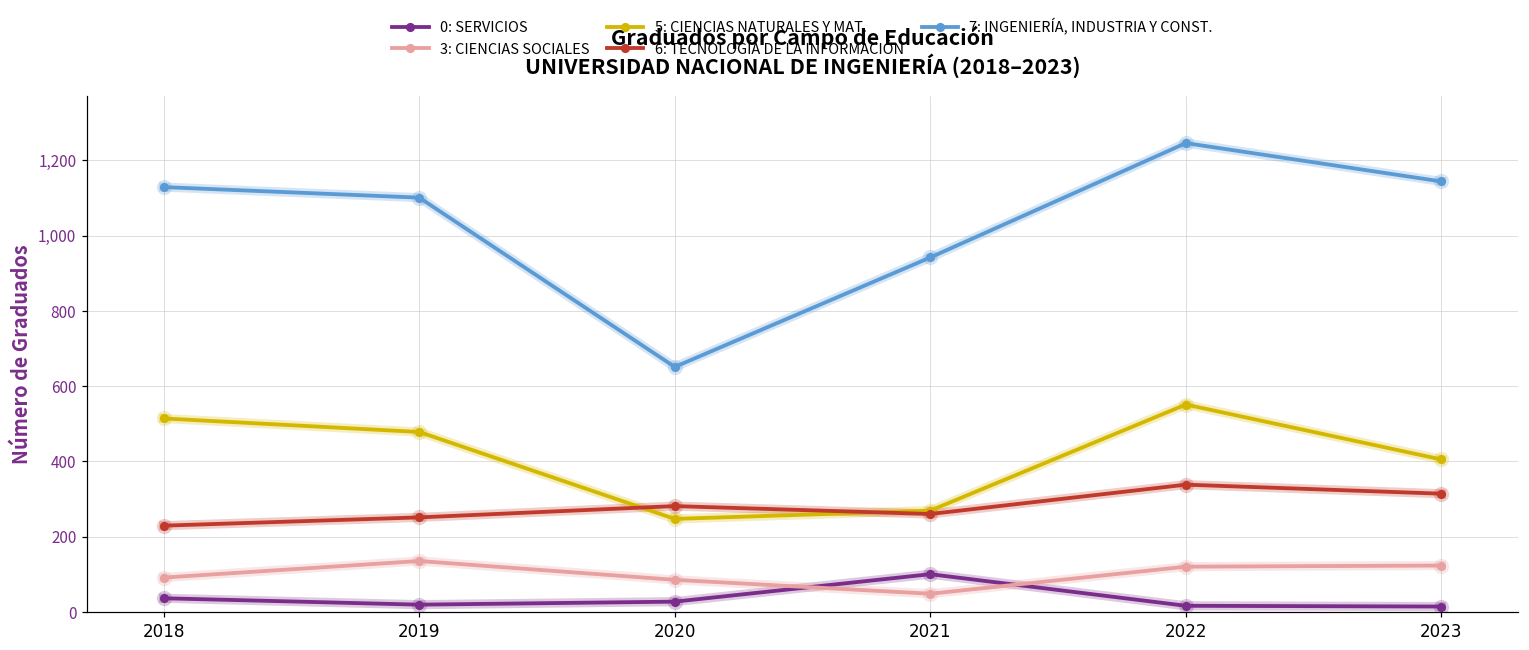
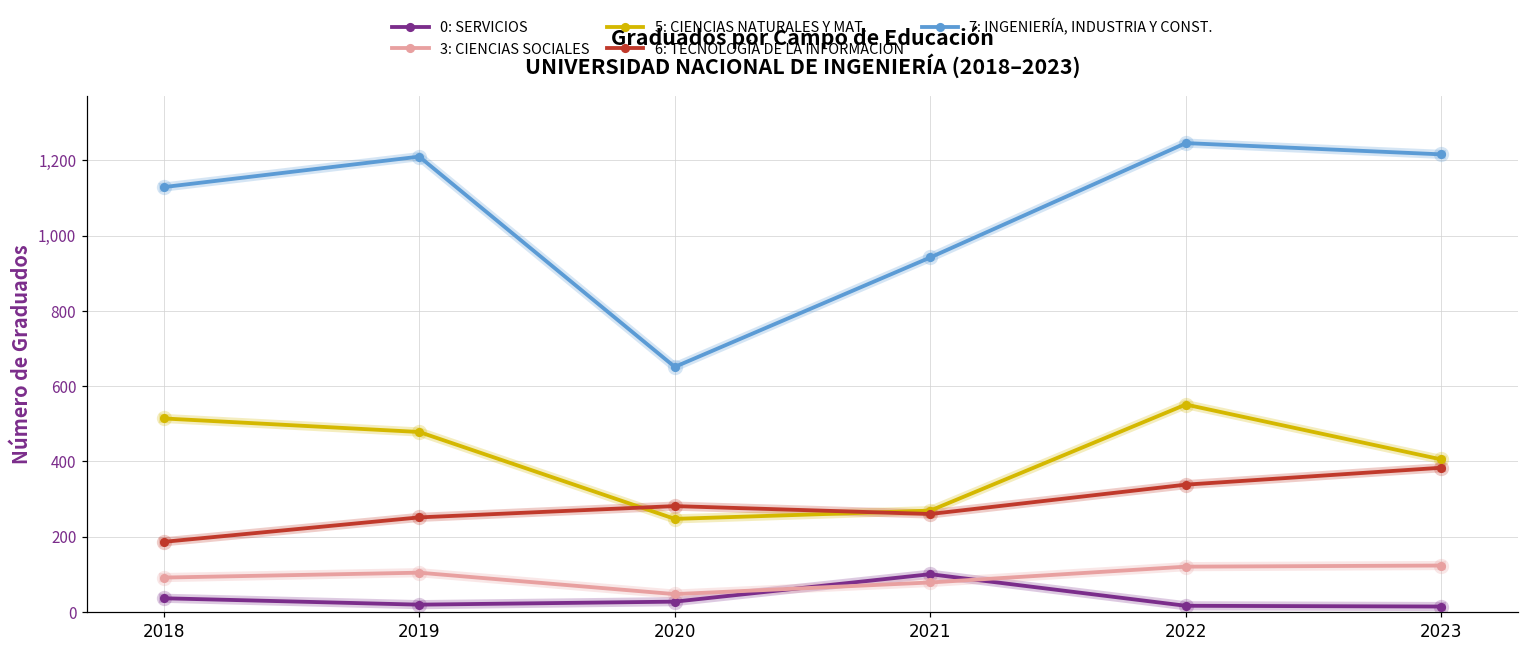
6: TECNOLOGÍA DE LA INFORMACIÓN, 2018: 230 -> 190
3: CIENCIAS SOCIALES, 2019: 140 -> 100
7: INGENIERÍA, INDUSTRIA Y CONST., 2019: 1,100 -> 1,210
3: CIENCIAS SOCIALES, 2020: 90 -> 50
3: CIENCIAS SOCIALES, 2021: 50 -> 80
6: TECNOLOGÍA DE LA INFORMACIÓN, 2023: 310 -> 380
7: INGENIERÍA, INDUSTRIA Y CONST., 2023: 1,140 -> 1,220
